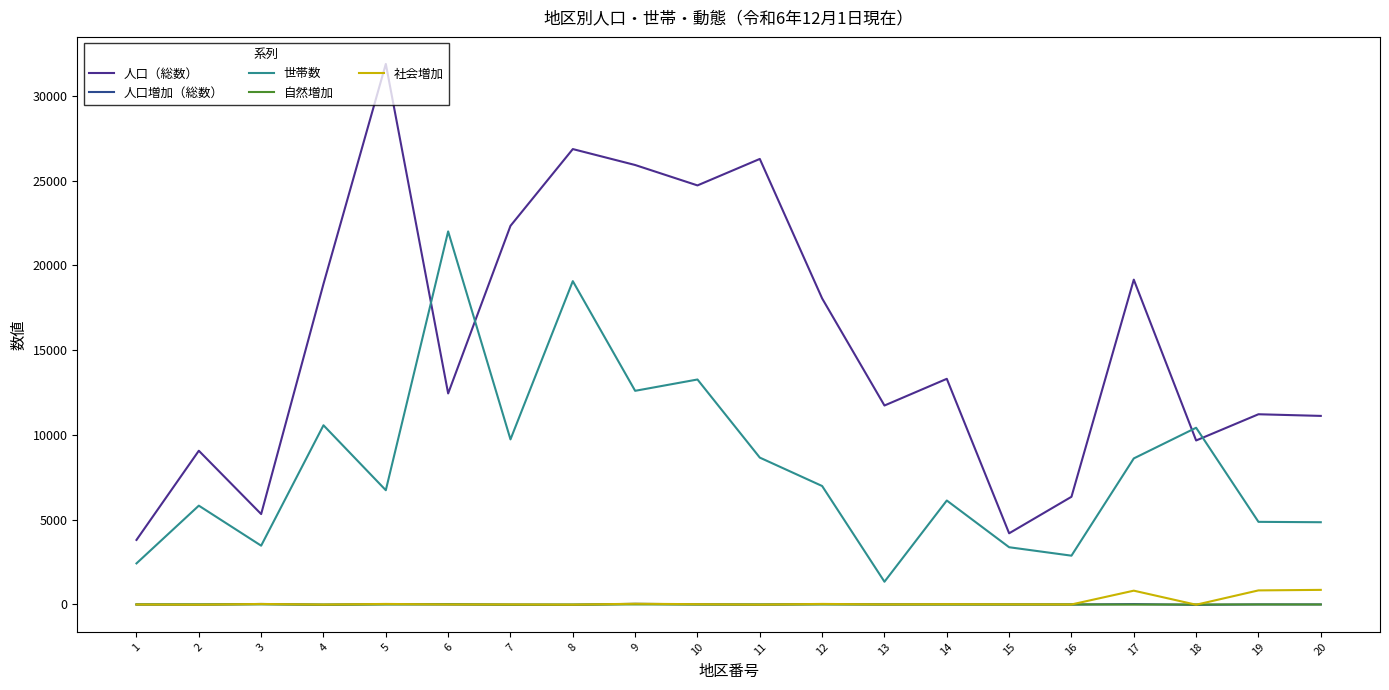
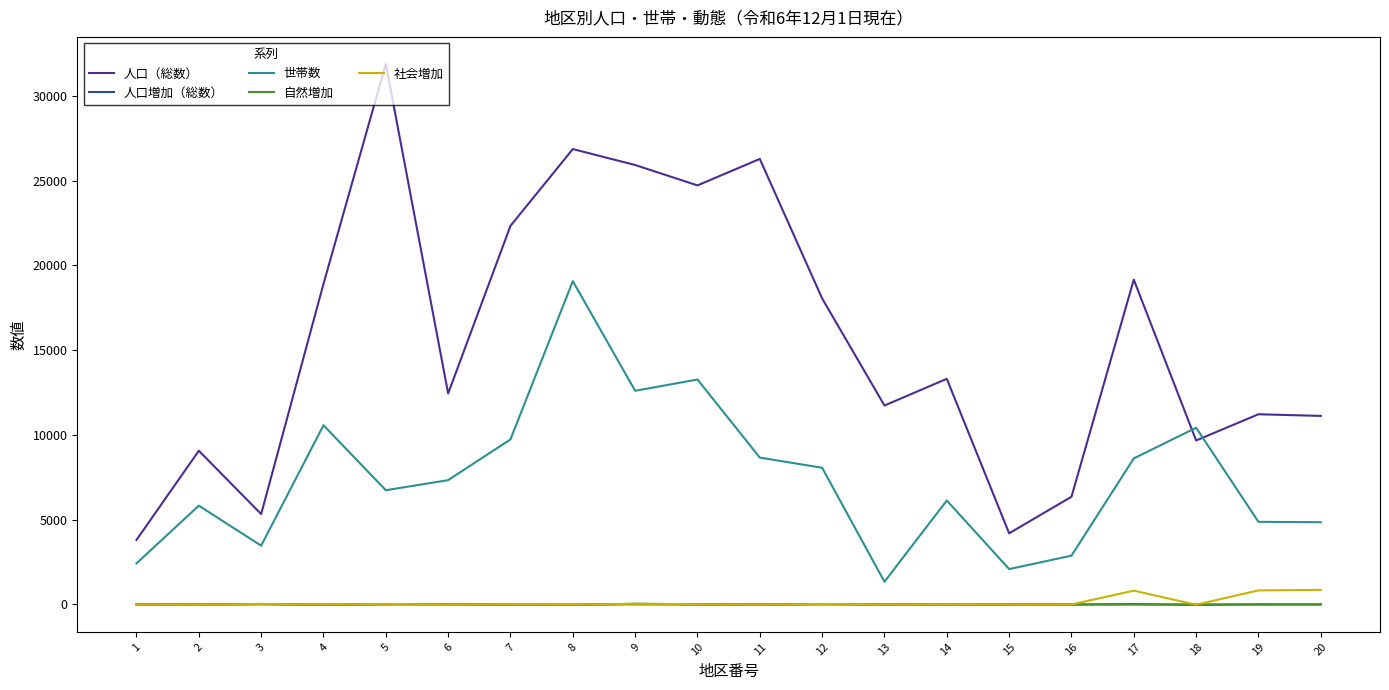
世帯数, 6: 22000 -> 7300
世帯数, 12: 7000 -> 8100
世帯数, 15: 3400 -> 2100
